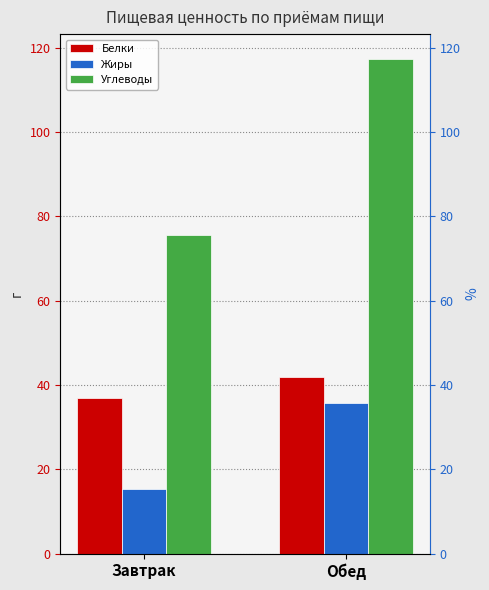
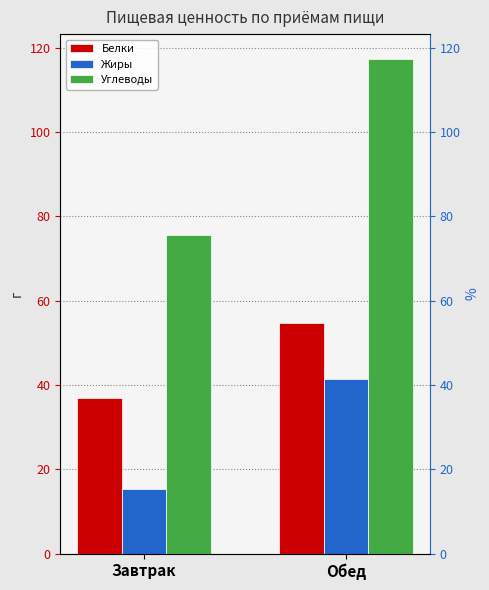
Белки, Обед: 42 -> 55
Жиры, Обед: 36 -> 41
